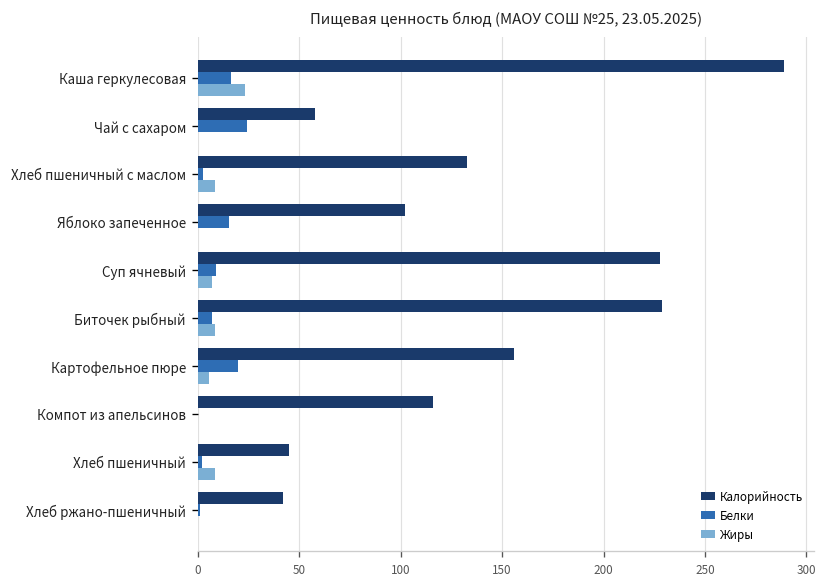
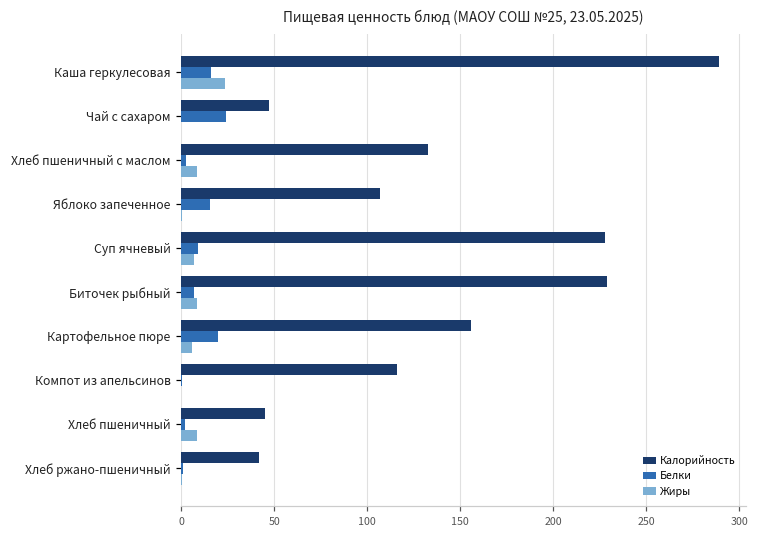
Калорийность, Чай с сахаром: 58 -> 47
Калорийность, Яблоко запеченное: 102 -> 107
